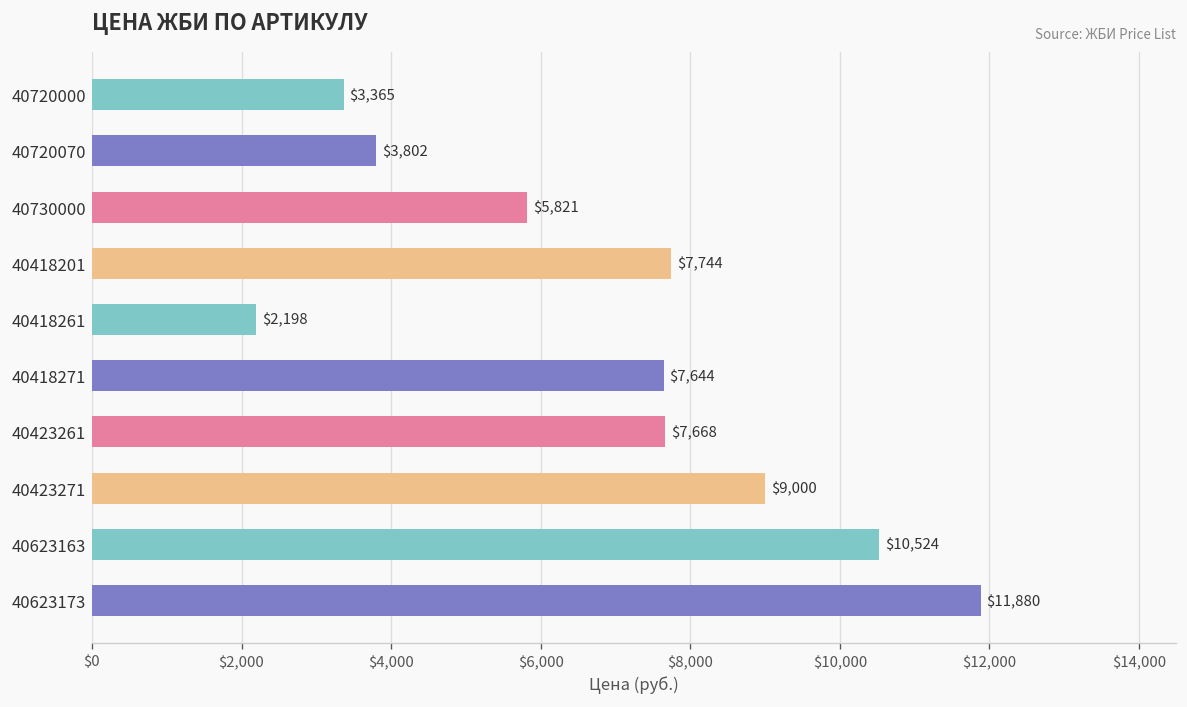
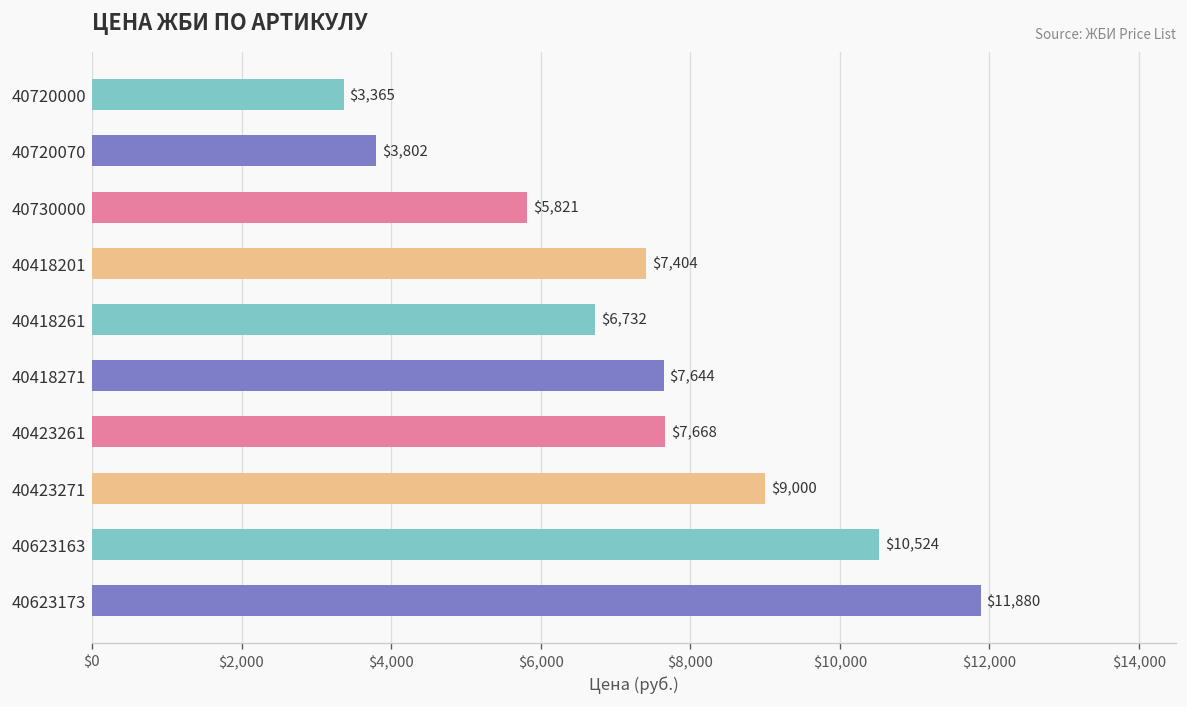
40418201: $7,744 -> $7,404
40418261: $2,198 -> $6,732
